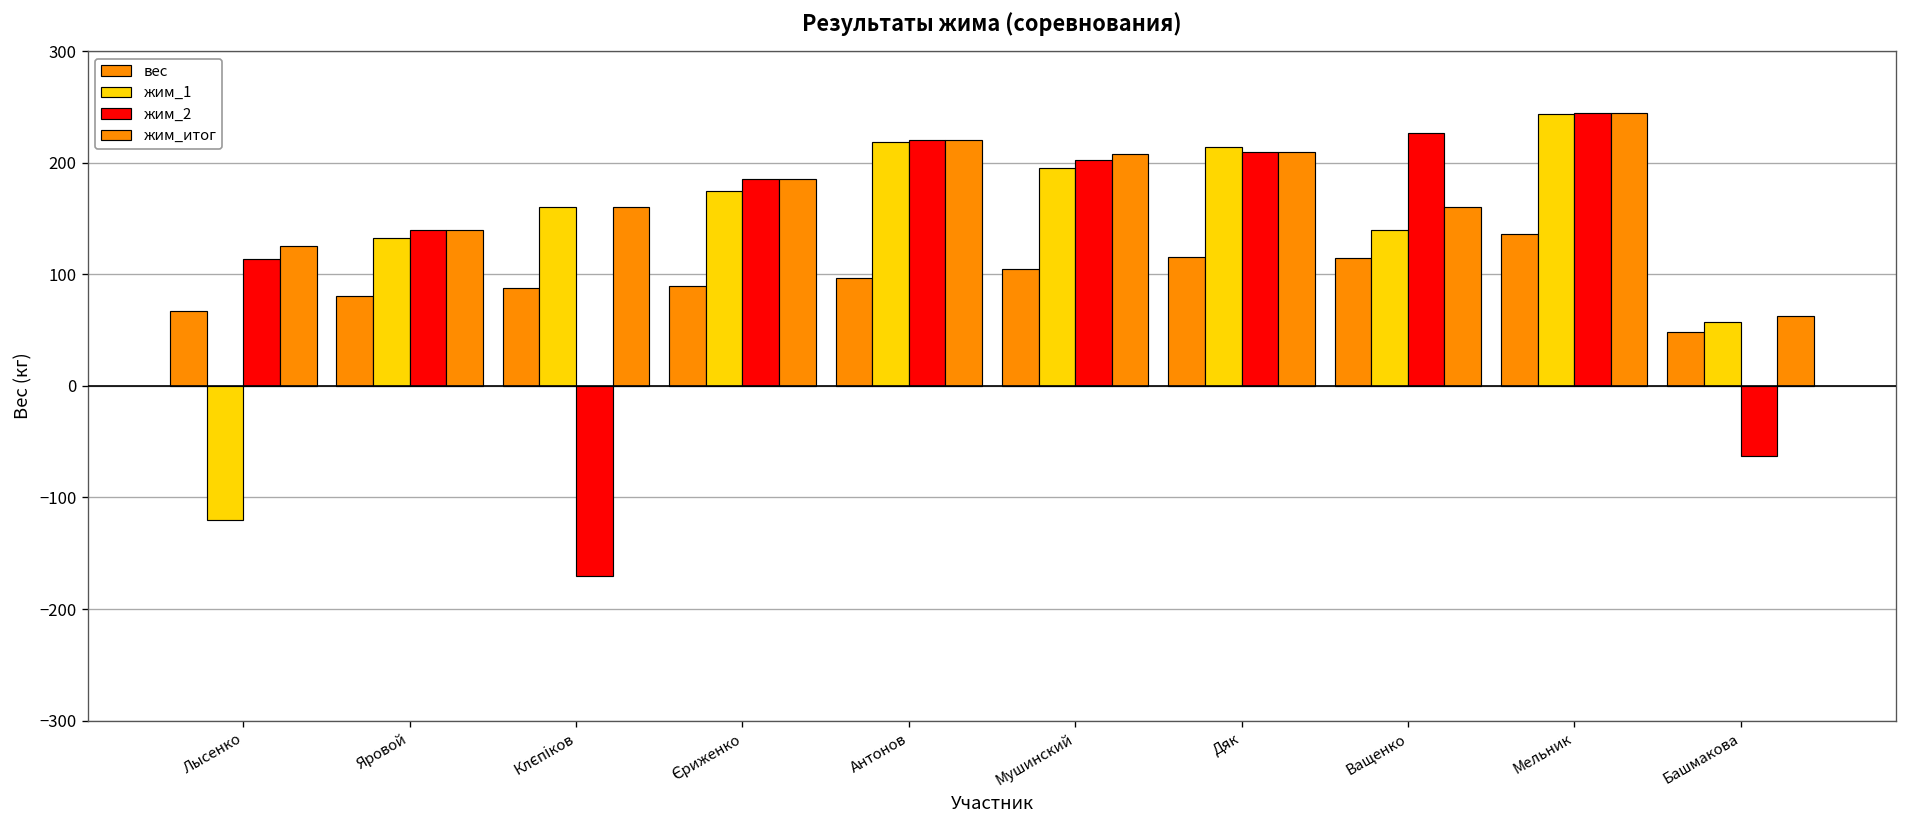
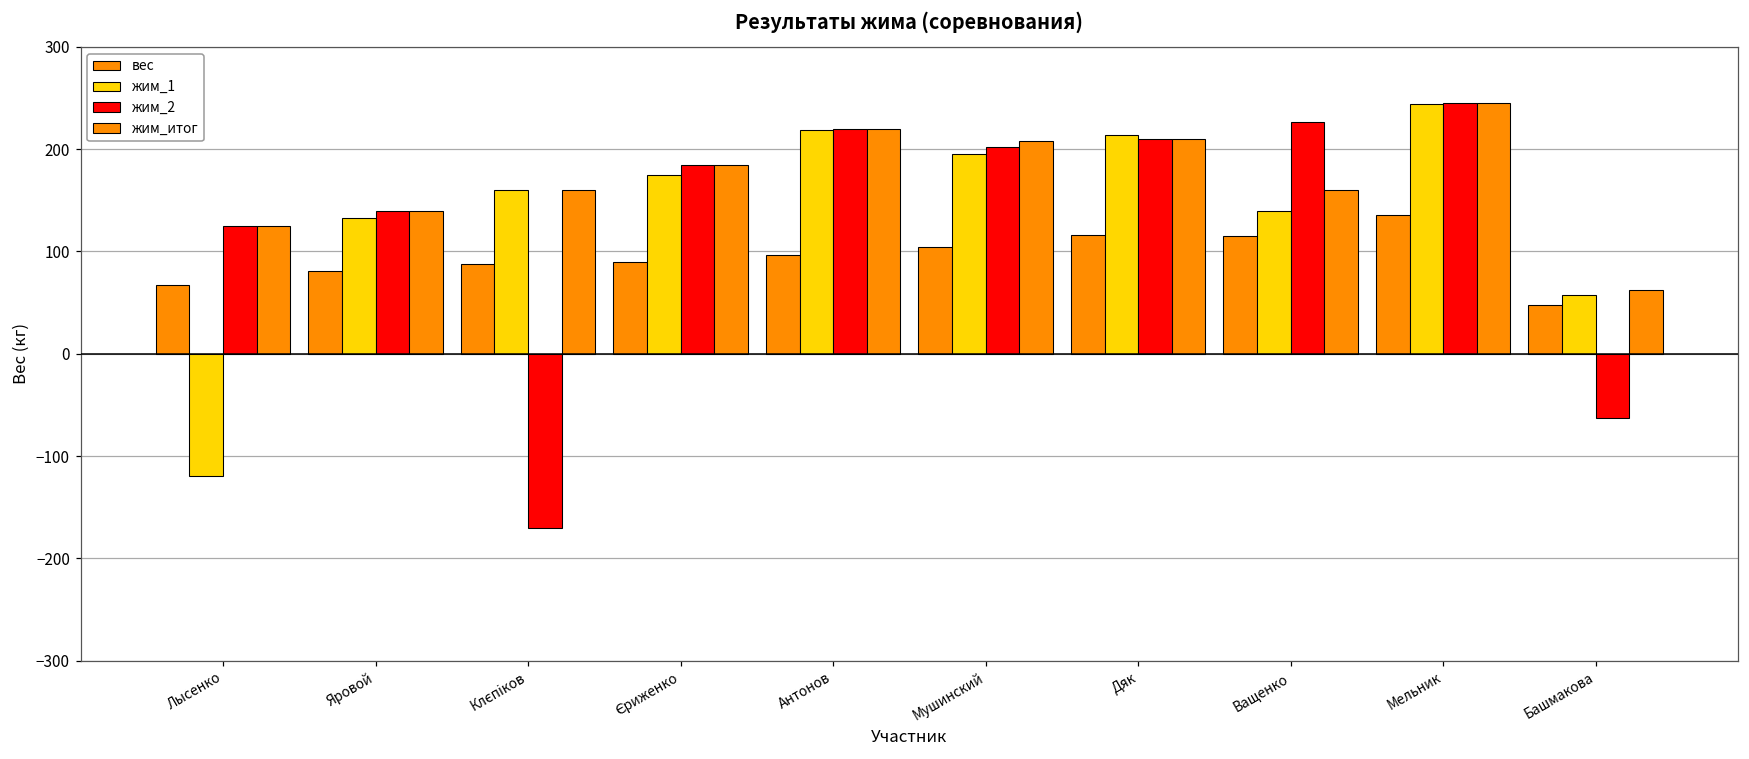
жим_2, Лысенко: 110 -> 130
